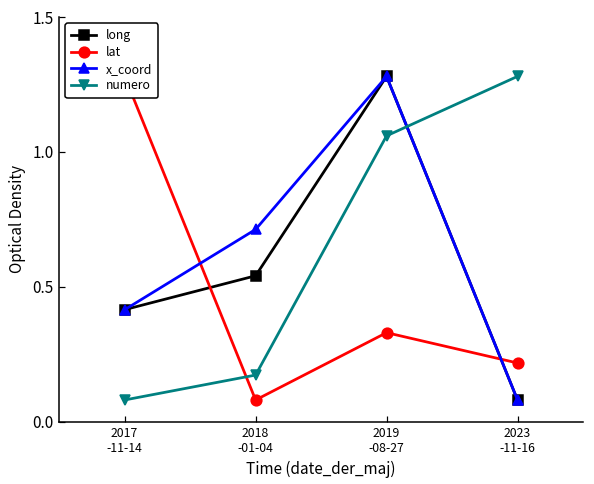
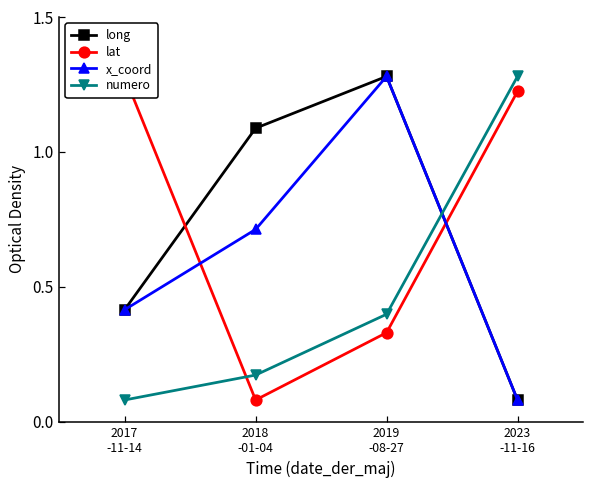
long, 2018 -01-04: 0.54 -> 1.09
numero, 2019 -08-27: 1.06 -> 0.40
lat, 2023 -11-16: 0.22 -> 1.22
